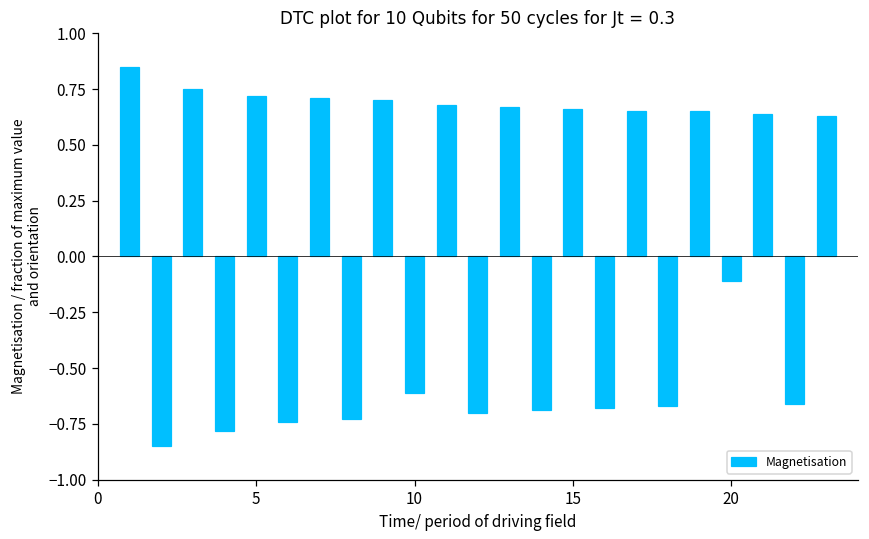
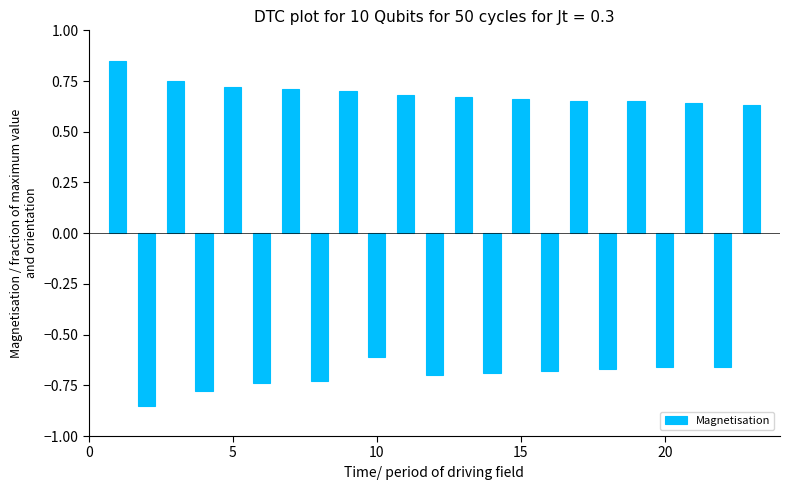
20: -0.11 -> -0.66
